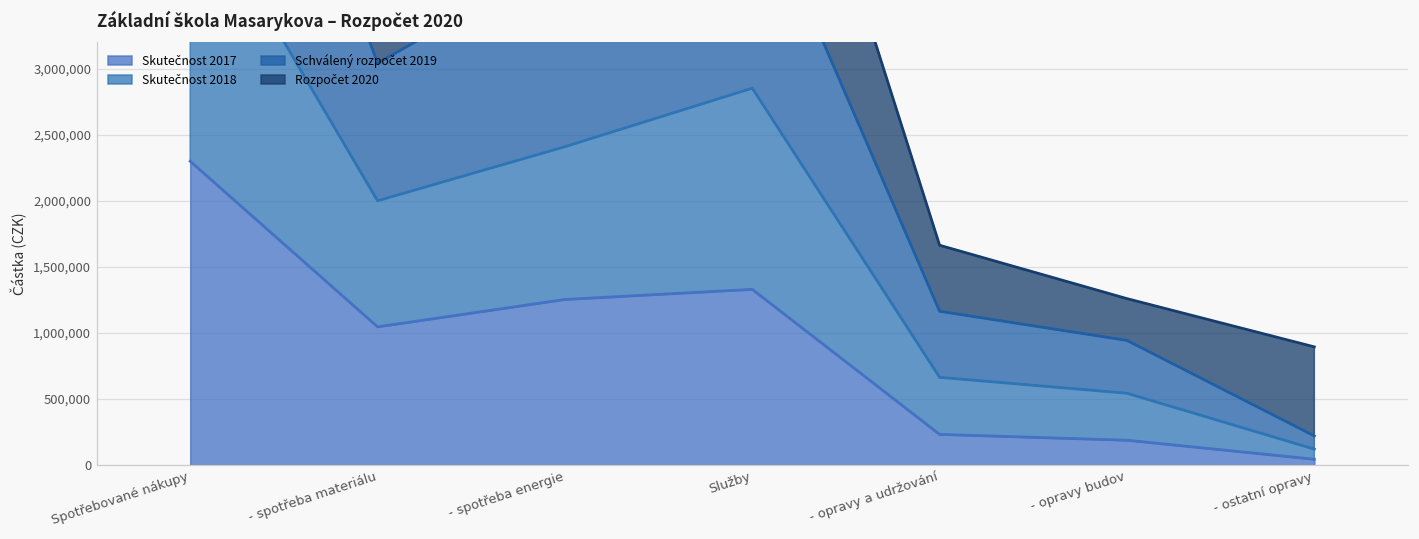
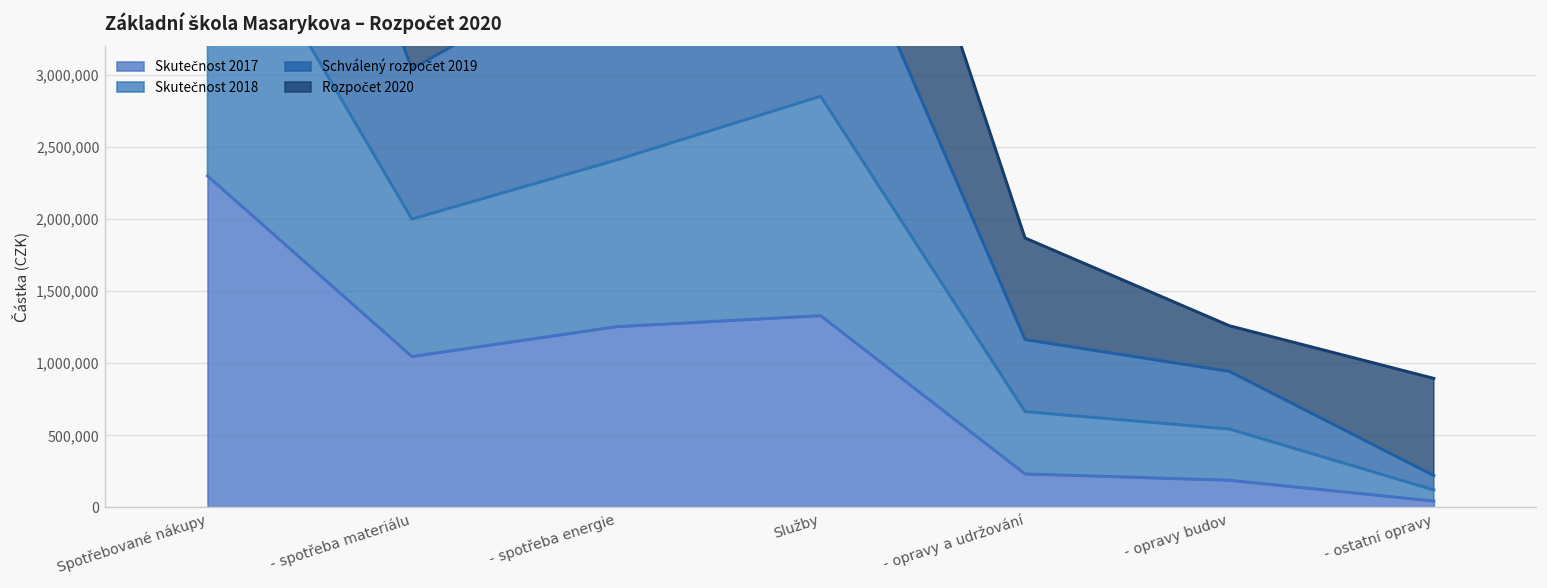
Rozpočet 2020, - opravy a udržování: 500,000 -> 710,000
